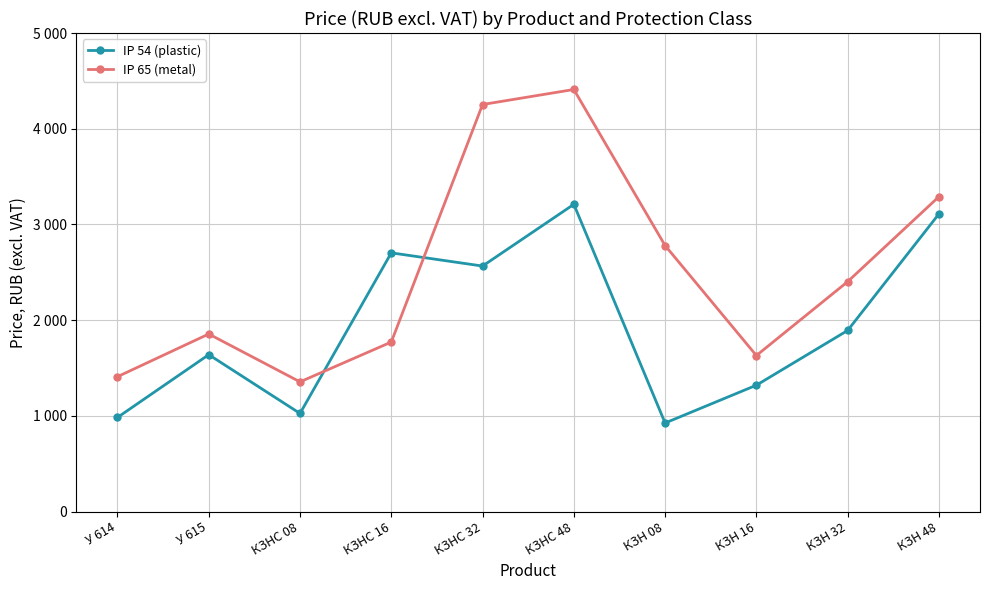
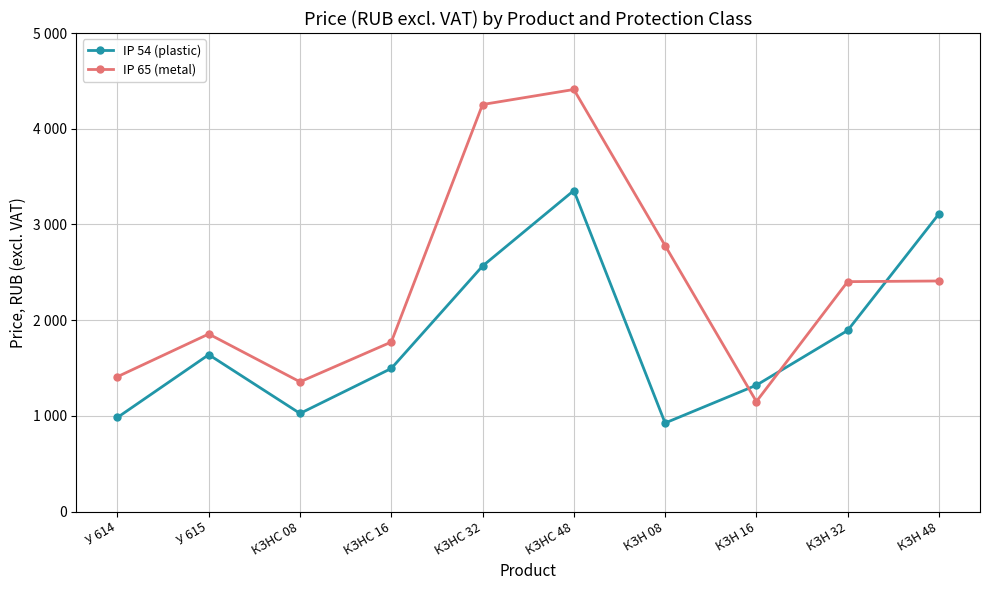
IP 54 (plastic), КЗНС 16: 2700 -> 1500
IP 54 (plastic), КЗНС 48: 3200 -> 3400
IP 65 (metal), КЗН 16: 1600 -> 1100
IP 65 (metal), КЗН 48: 3300 -> 2400
